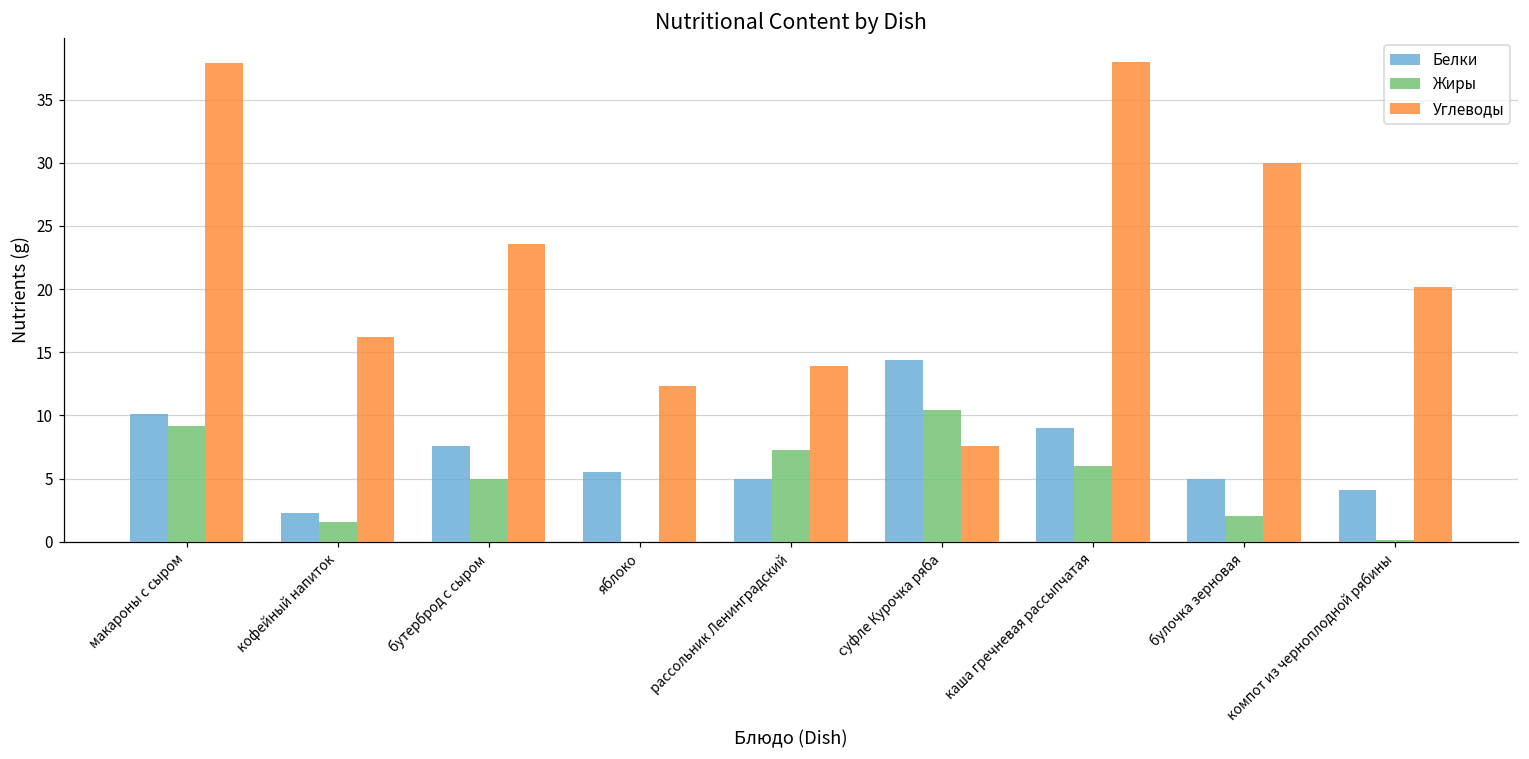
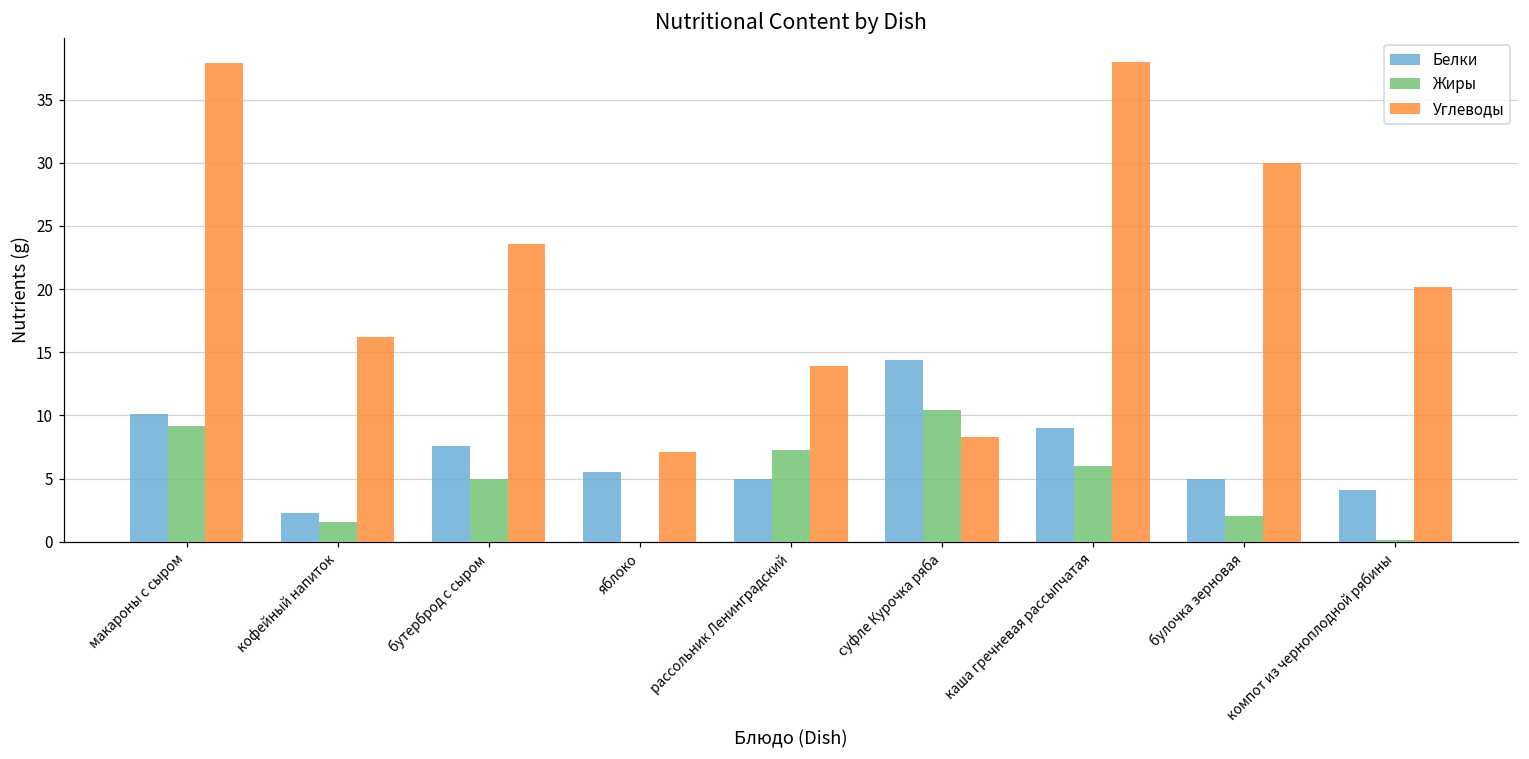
Углеводы, яблоко: 12.3 -> 7.1
Углеводы, суфле Курочка ряба: 7.6 -> 8.3
